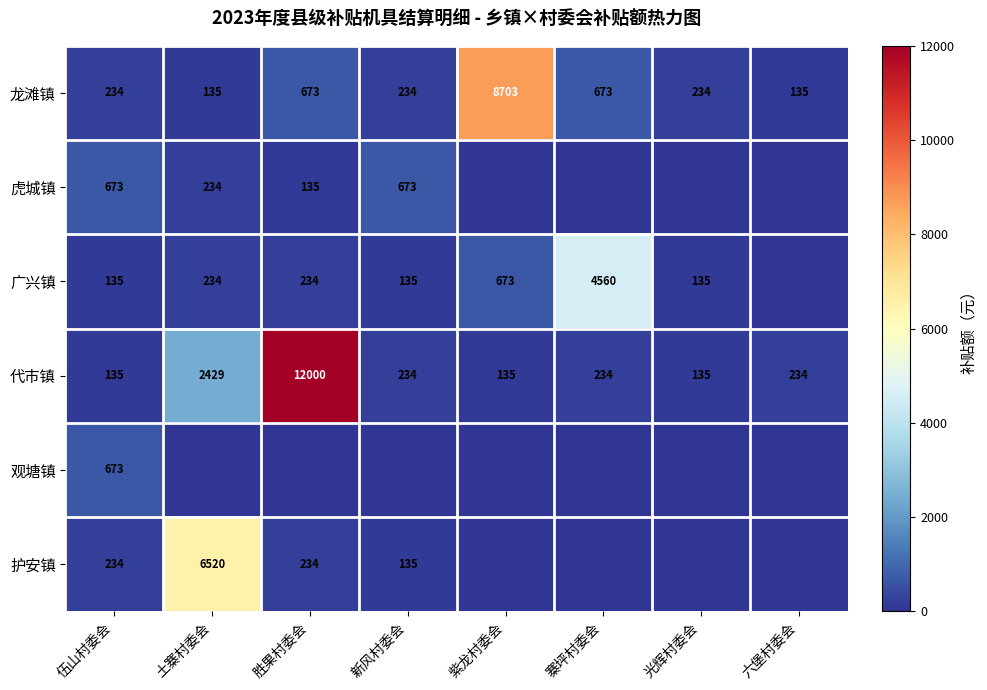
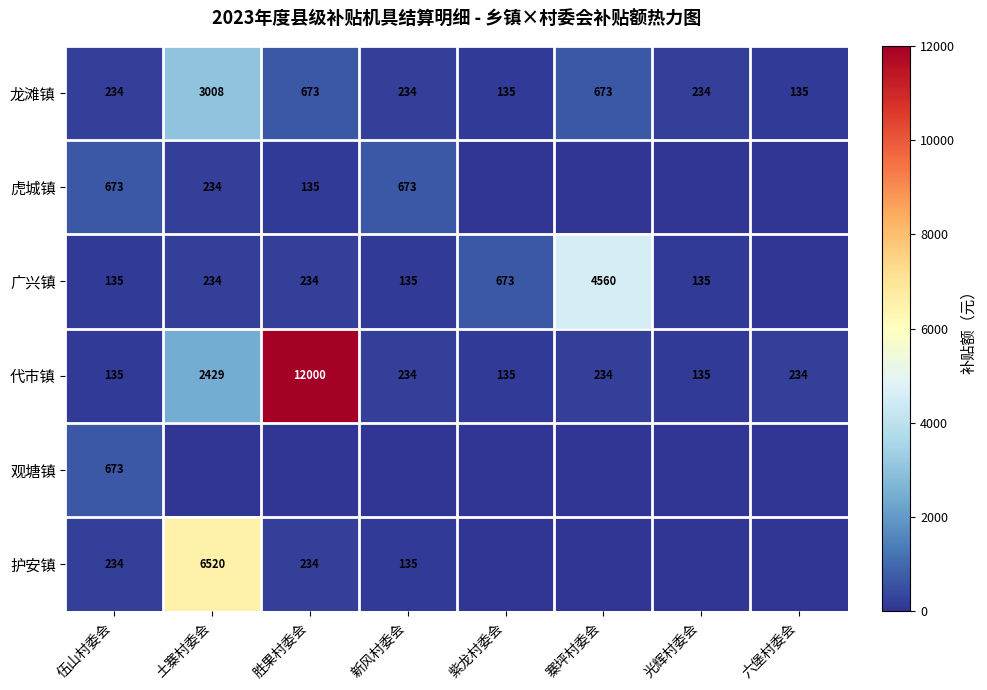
龙滩镇, 土寨村委会: 135 -> 3008
龙滩镇, 紫龙村委会: 8703 -> 135
